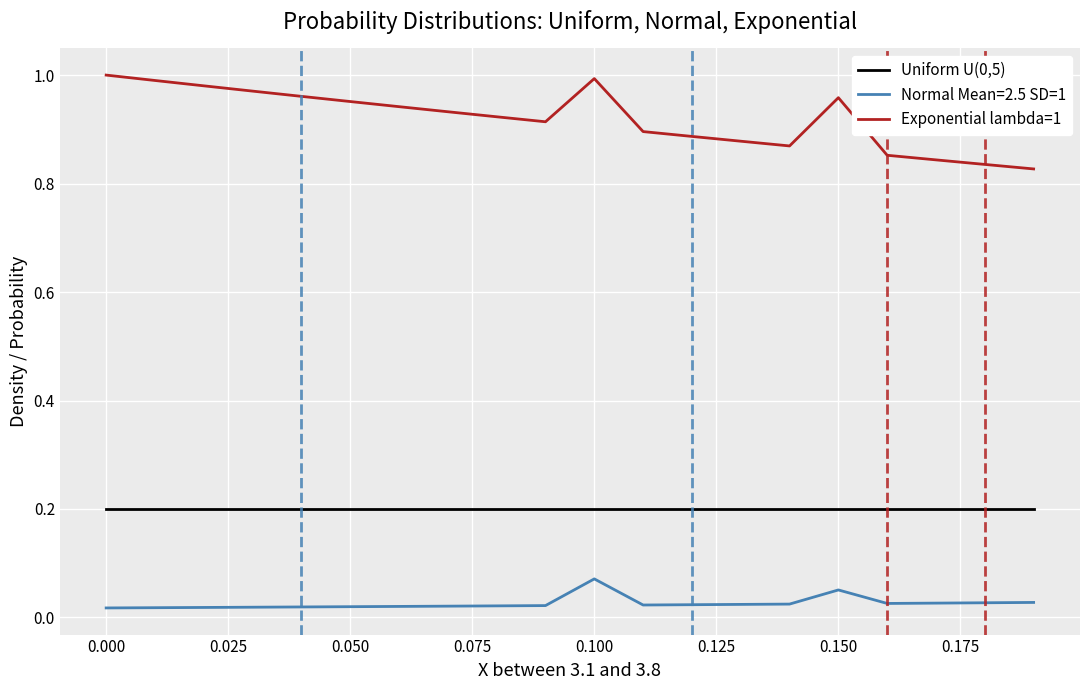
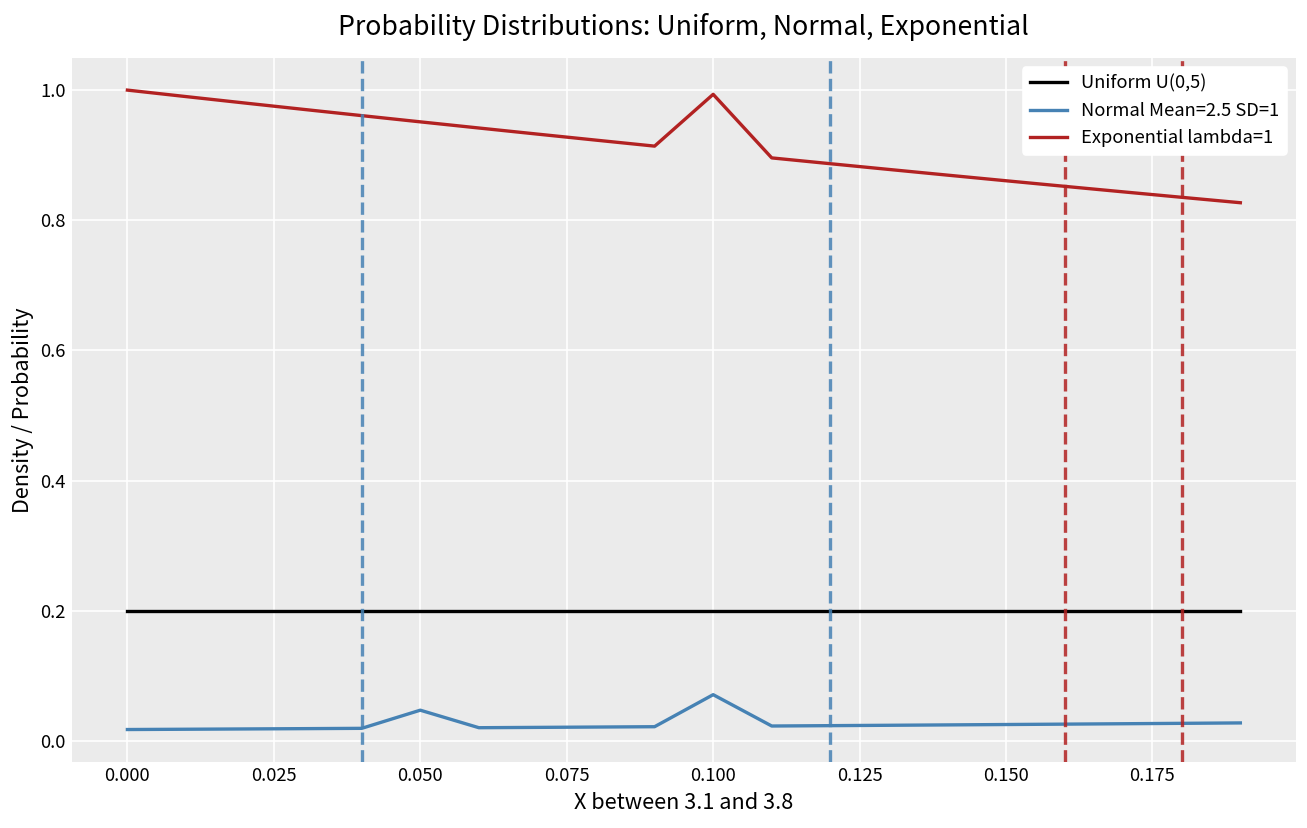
Normal Mean=2.5 SD=1, 0.050: 0.02 -> 0.05
Normal Mean=2.5 SD=1, 0.150: 0.05 -> 0.03
Exponential lambda=1, 0.150: 0.96 -> 0.86
